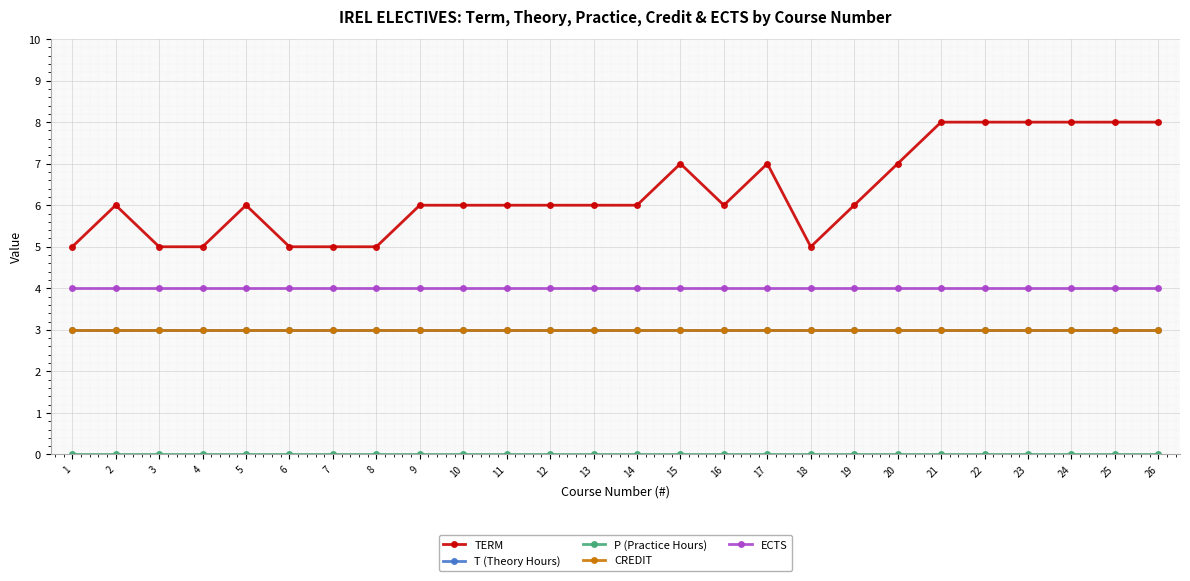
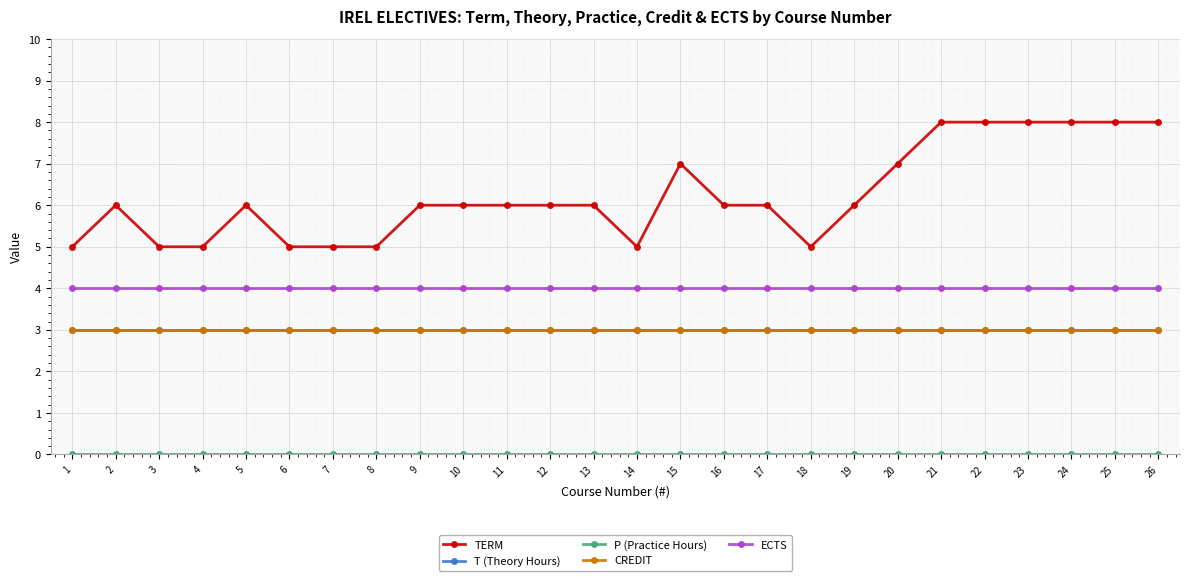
TERM, 14: 6 -> 5
TERM, 17: 7 -> 6
